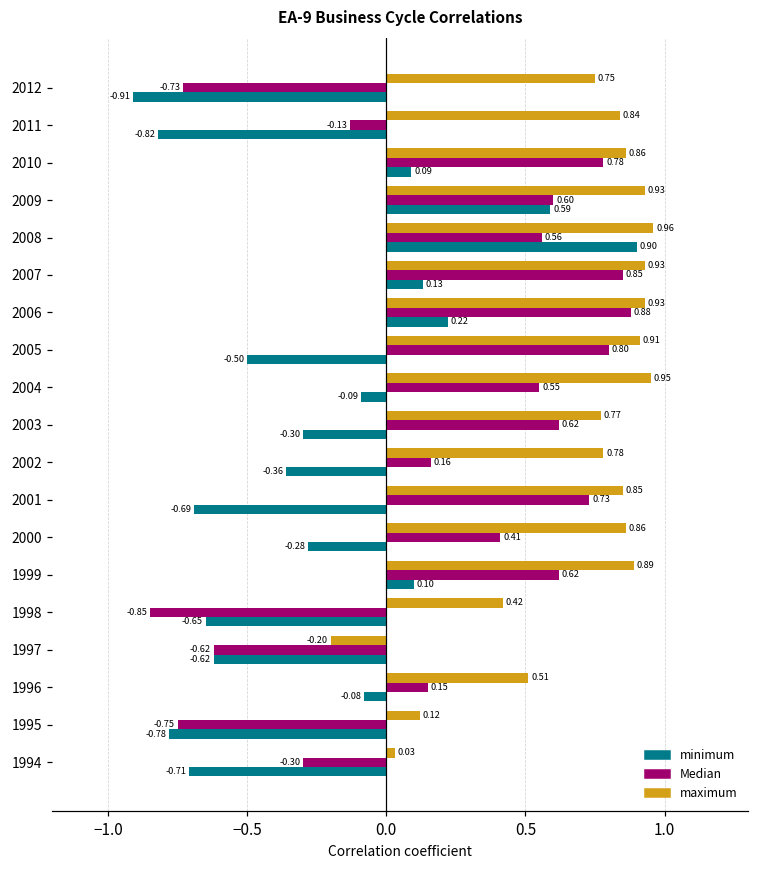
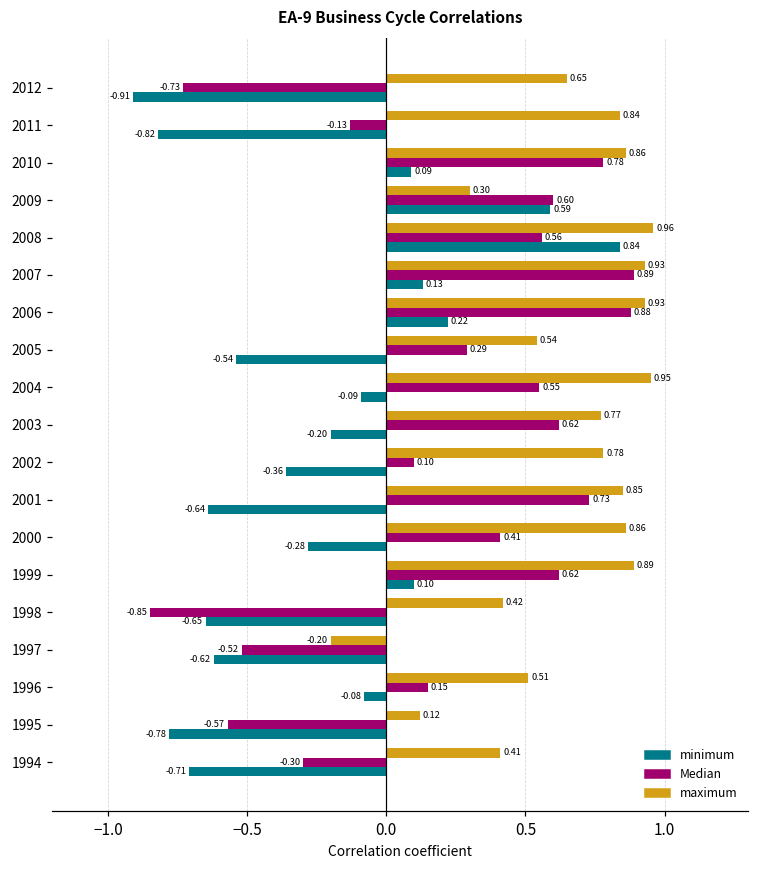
maximum, 2012: 0.75 -> 0.65
maximum, 2009: 0.93 -> 0.30
minimum, 2008: 0.90 -> 0.84
Median, 2007: 0.85 -> 0.89
maximum, 2005: 0.91 -> 0.54
Median, 2005: 0.80 -> 0.29
minimum, 2005: -0.50 -> -0.54
minimum, 2003: -0.30 -> -0.20
Median, 2002: 0.16 -> 0.10
minimum, 2001: -0.69 -> -0.64
Median, 1997: -0.62 -> -0.52
Median, 1995: -0.75 -> -0.57
maximum, 1994: 0.03 -> 0.41
